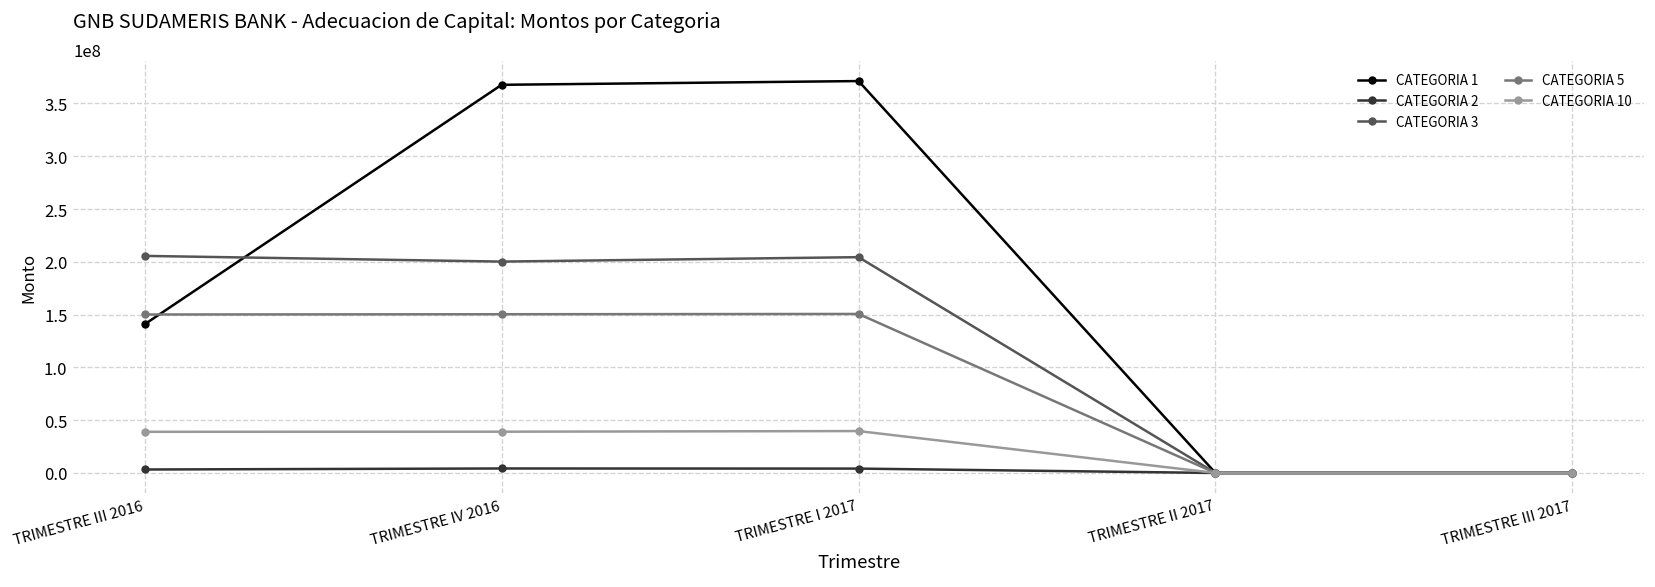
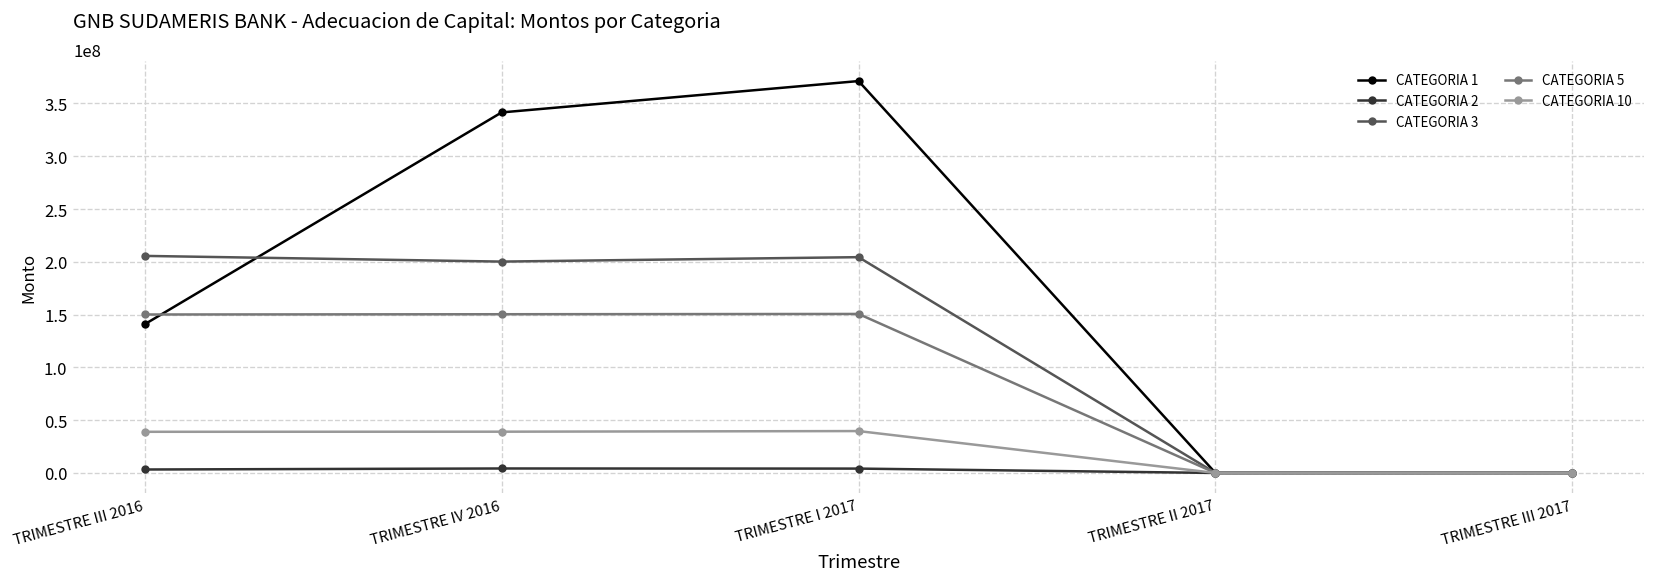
CATEGORIA 1, TRIMESTRE IV 2016: 370000000 -> 340000000
